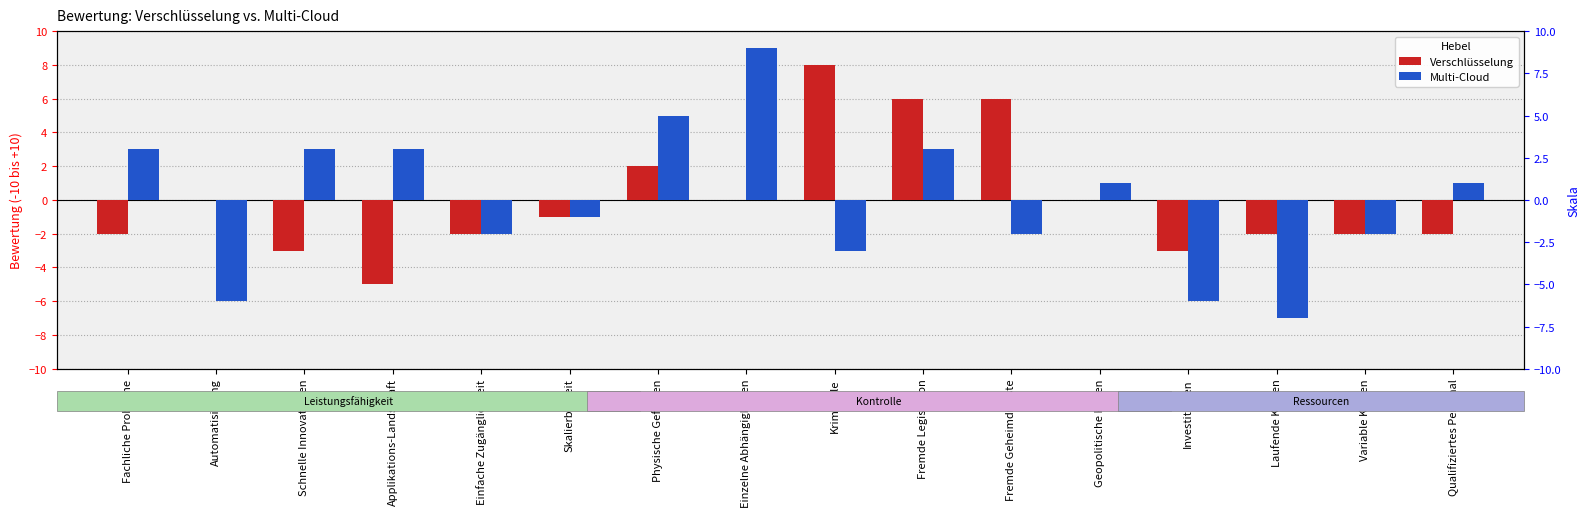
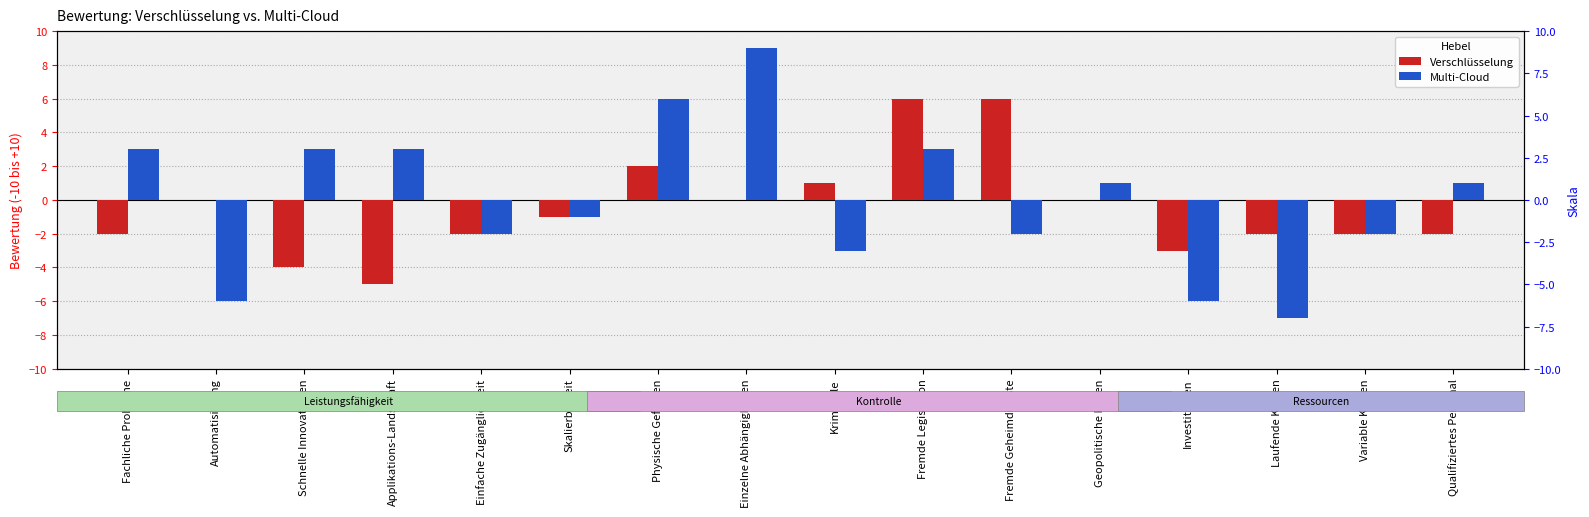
Verschlüsselung, Schnelle Innovationen: -3 -> -4
Multi-Cloud, Physische Gefahren: 5 -> 6
Verschlüsselung, Kriminelle: 8 -> 1
